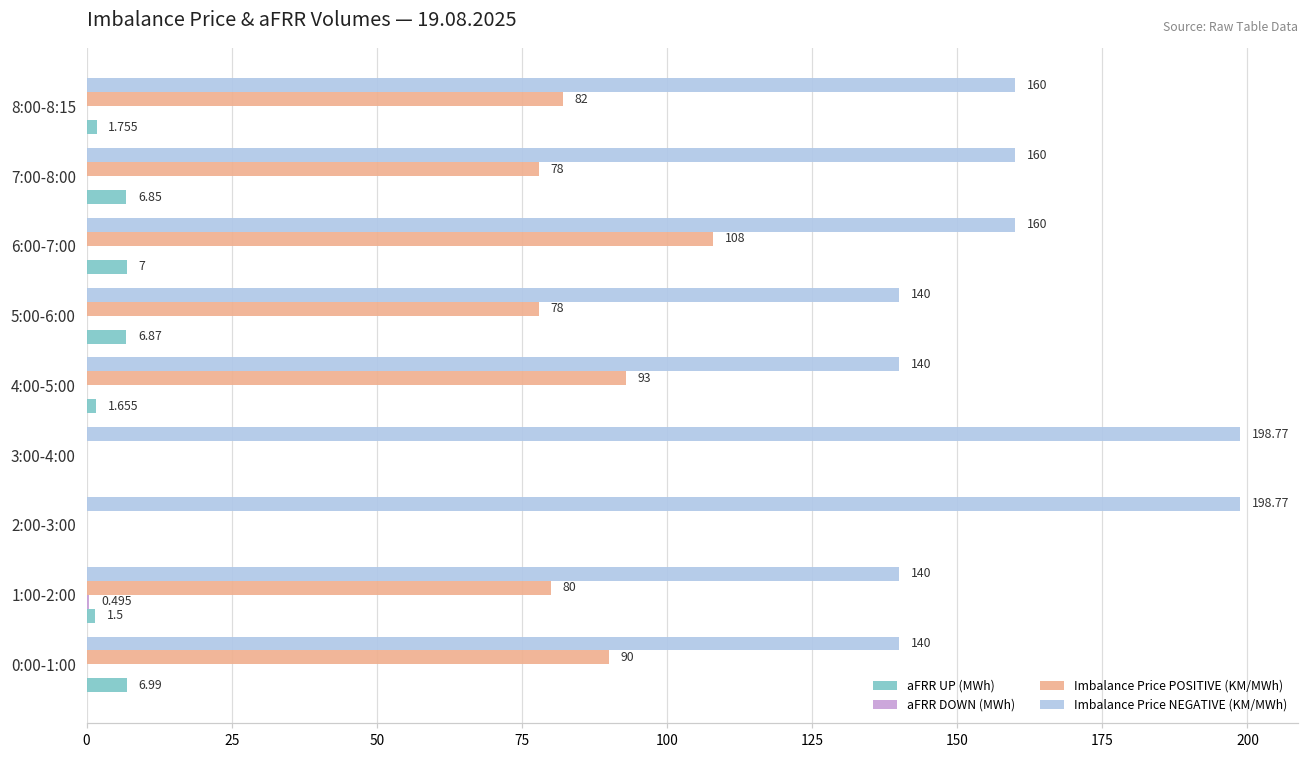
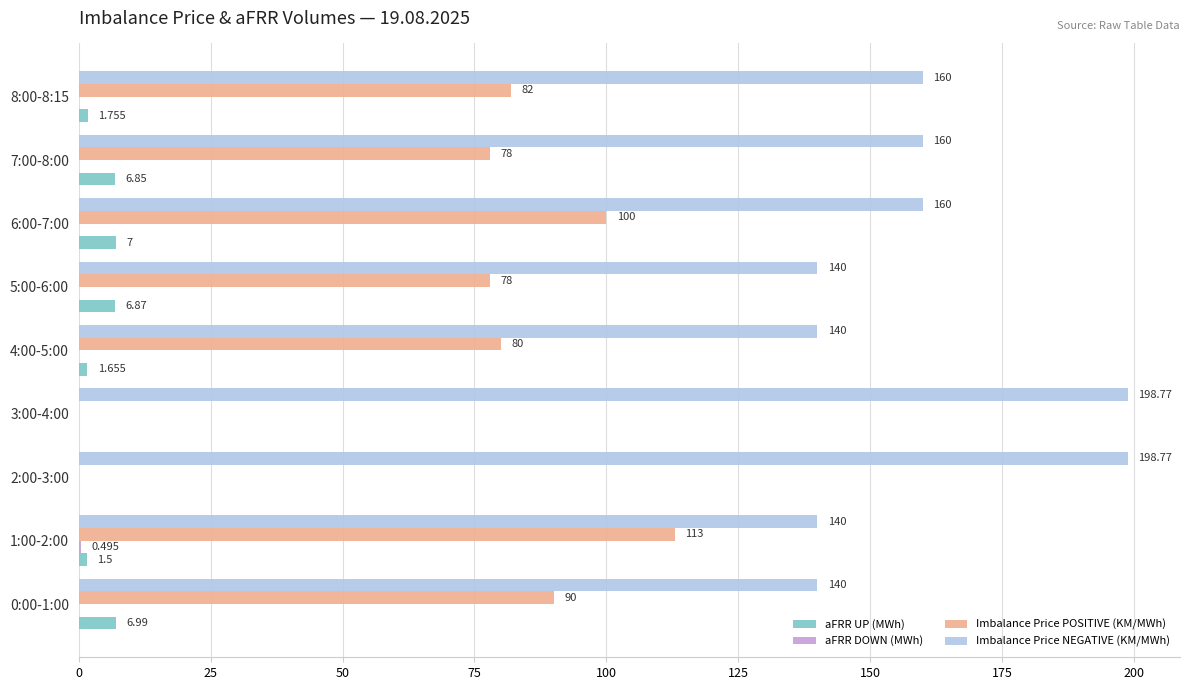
Imbalance Price POSITIVE (KM/MWh), 6:00-7:00: 108 -> 100
Imbalance Price POSITIVE (KM/MWh), 4:00-5:00: 93 -> 80
Imbalance Price POSITIVE (KM/MWh), 1:00-2:00: 80 -> 113
